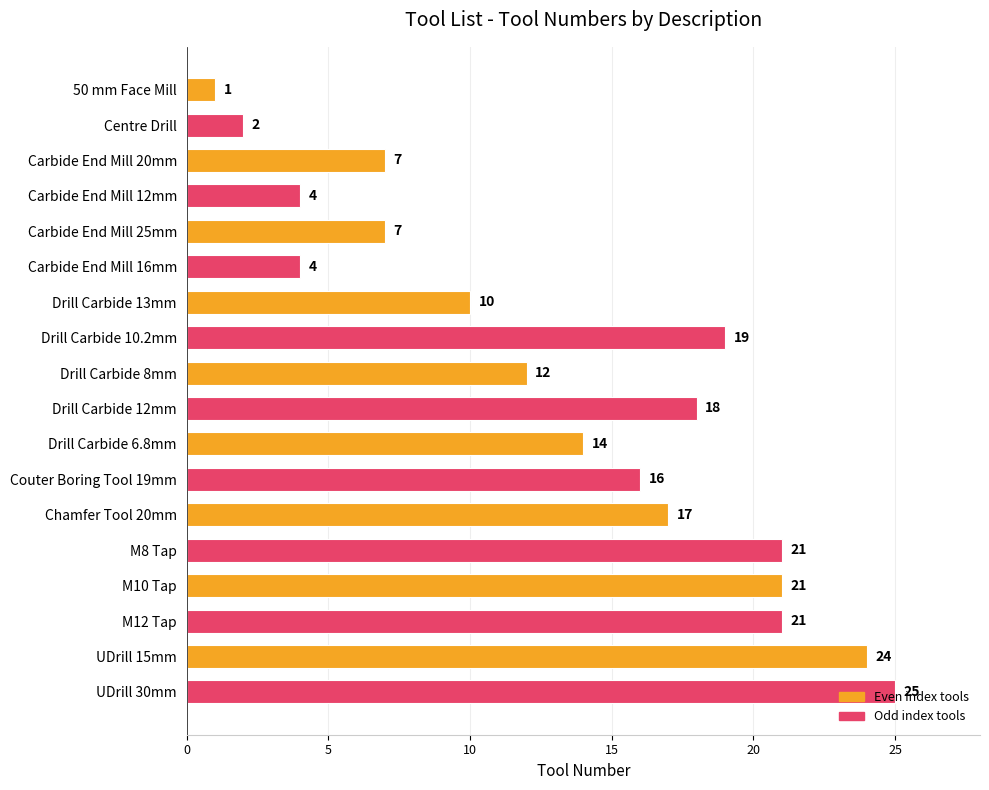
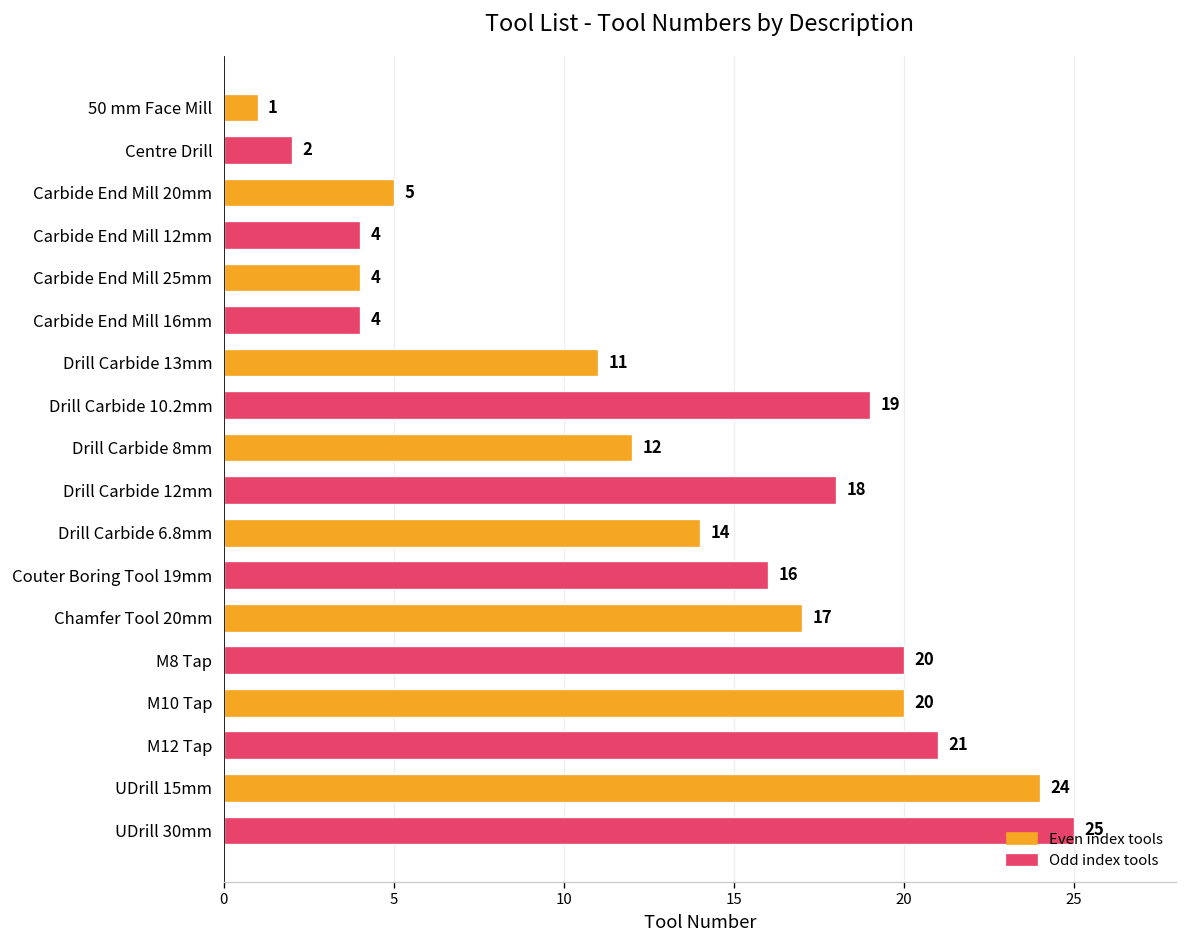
Carbide End Mill 20mm: 7 -> 5
Carbide End Mill 25mm: 7 -> 4
Drill Carbide 13mm: 10 -> 11
M8 Tap: 21 -> 20
M10 Tap: 21 -> 20
